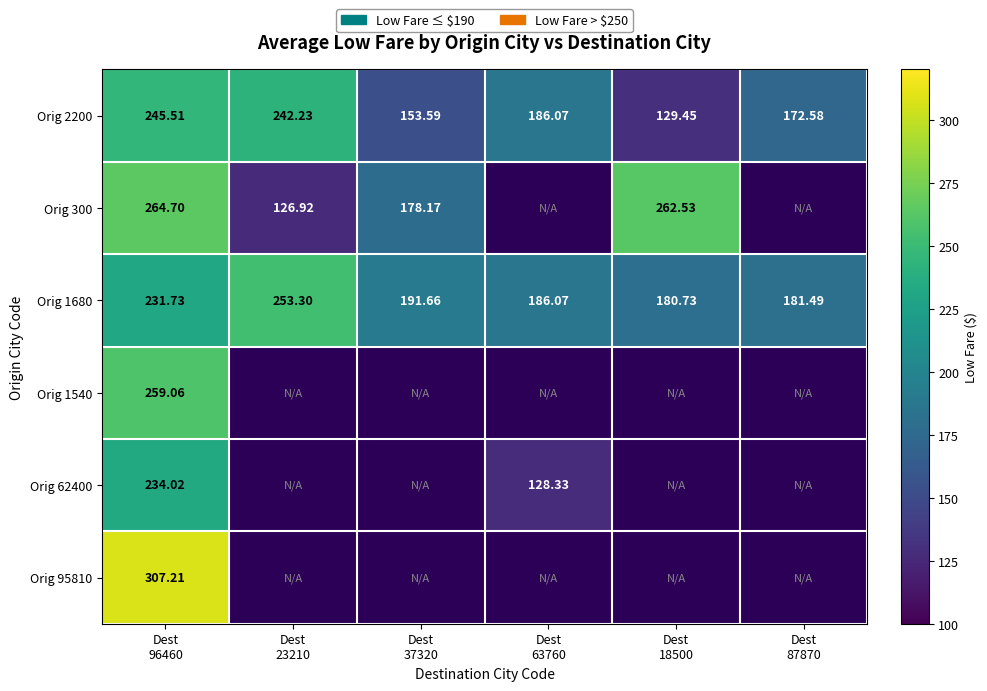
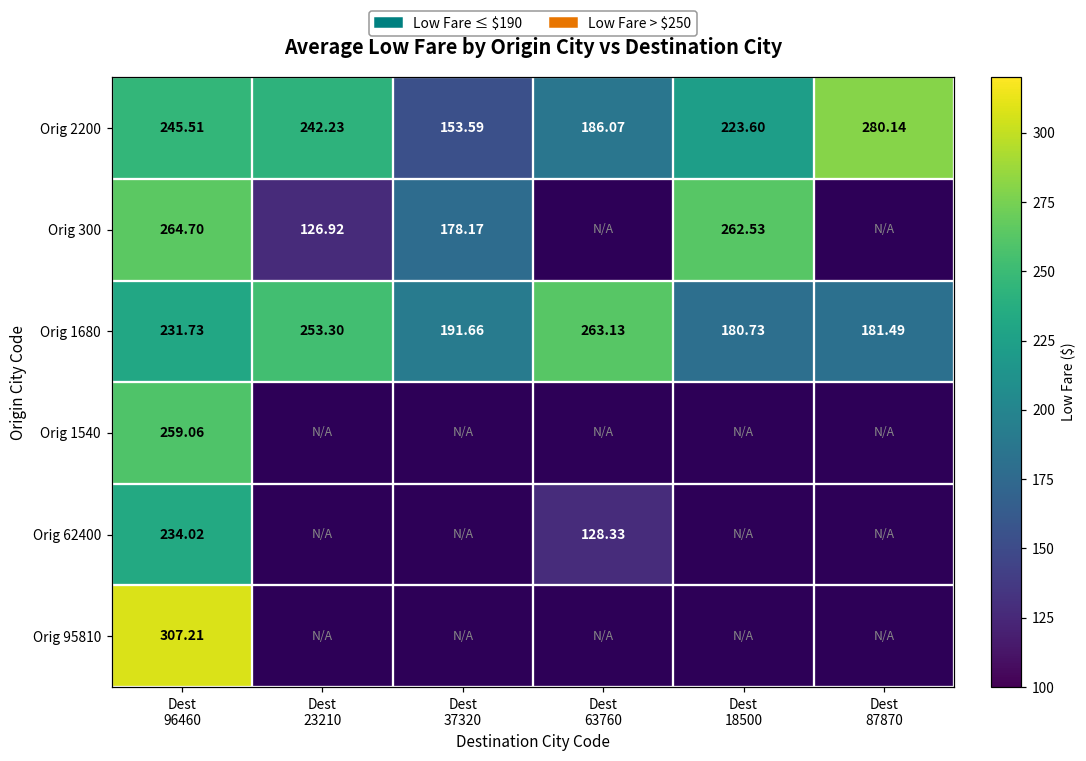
Orig 2200, Dest 18500: 129.45 -> 223.60
Orig 2200, Dest 87870: 172.58 -> 280.14
Orig 1680, Dest 63760: 186.07 -> 263.13
